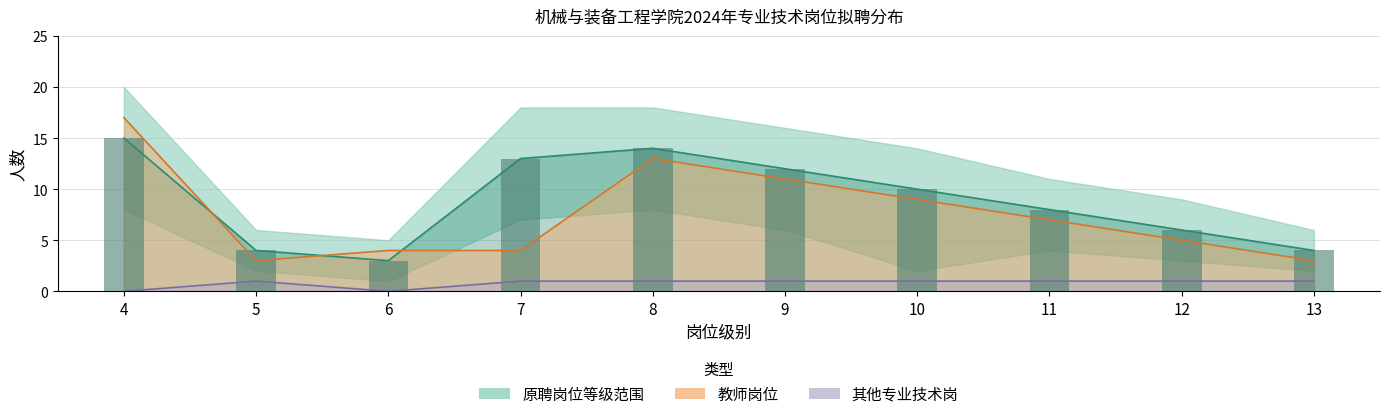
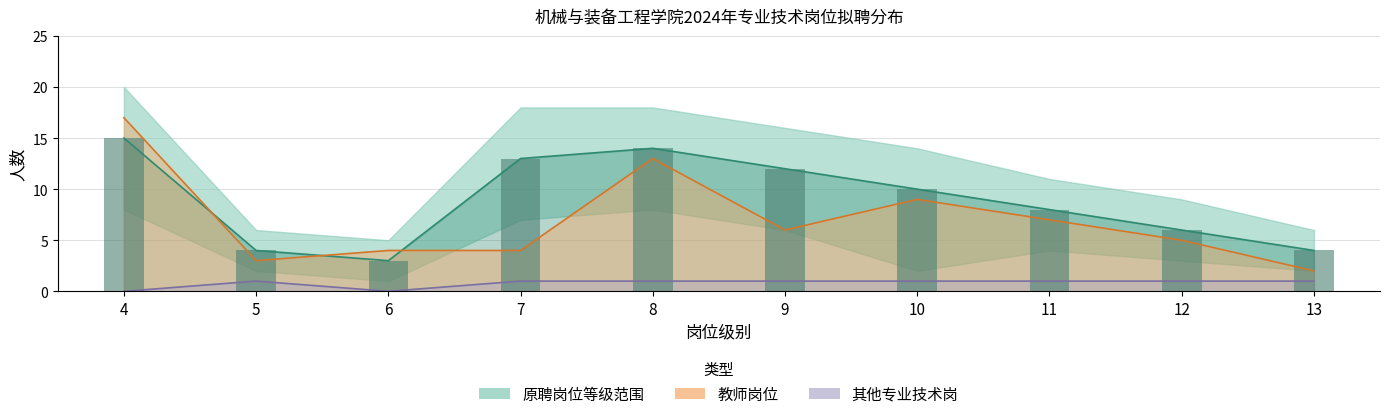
教师岗位, 9: 11 -> 6
教师岗位, 13: 3 -> 2
